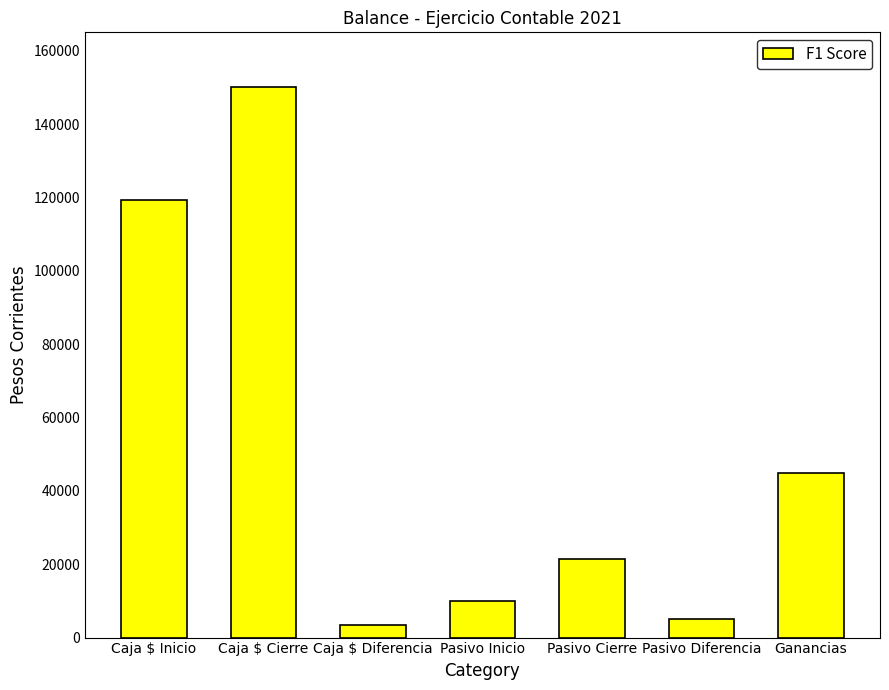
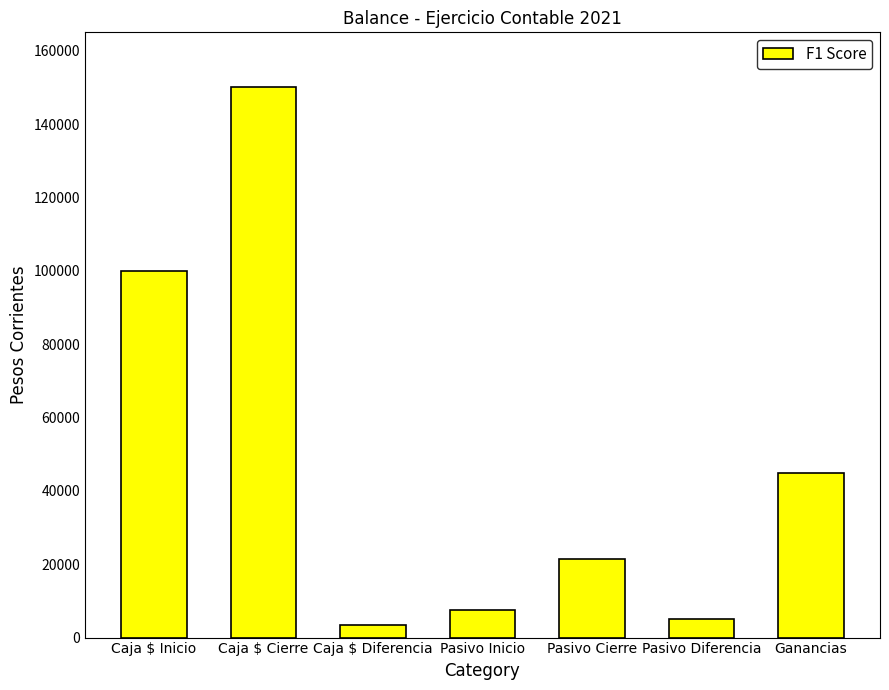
Caja $ Inicio: 119000 -> 100000
Pasivo Inicio: 10000 -> 7000
